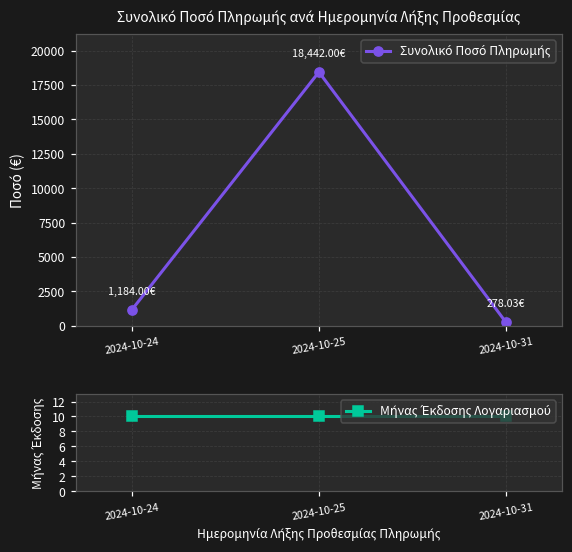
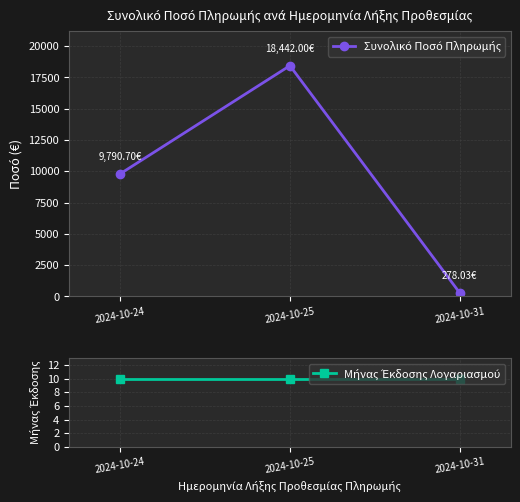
Συνολικό Ποσό Πληρωμής ανά Ημερομηνία Λήξης Προθεσμίας, 2024-10-24: 1,184.00€ -> 9,790.70€
